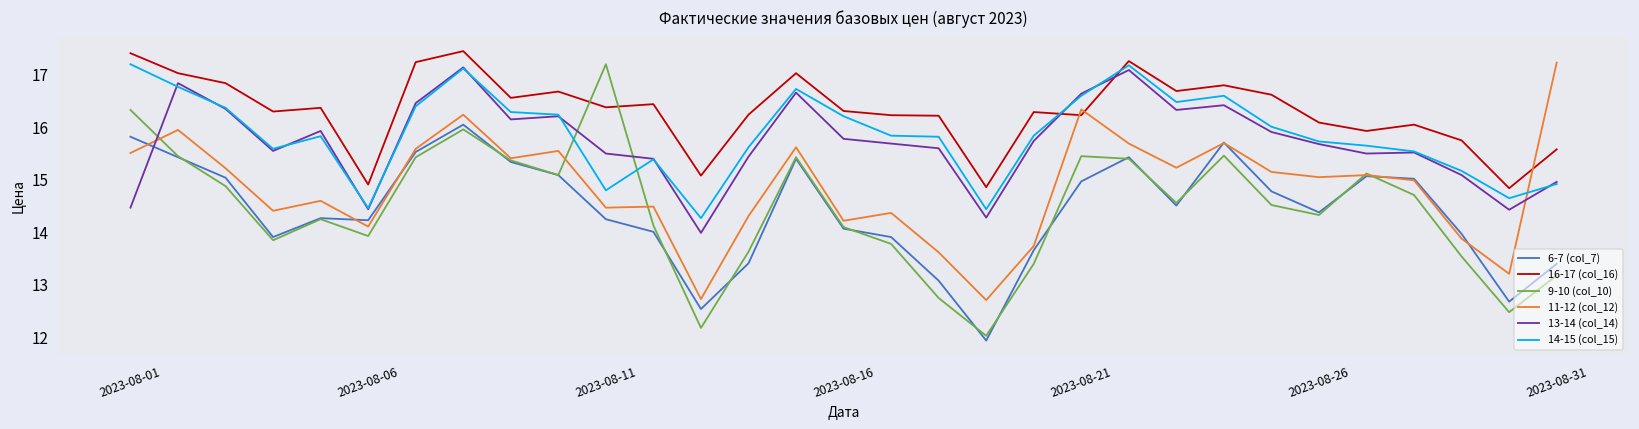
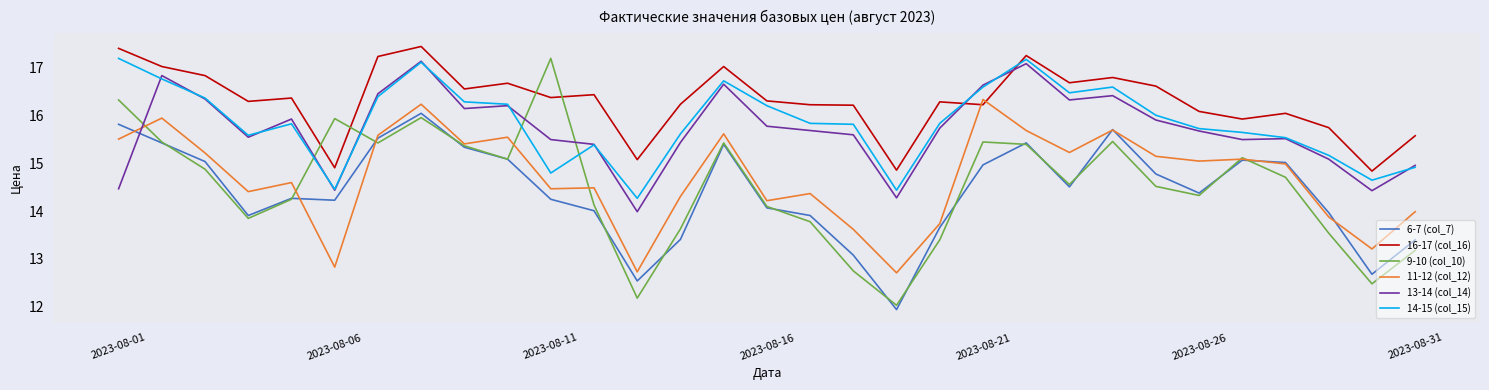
9-10 (col_10), 2023-08-06: 13.9 -> 15.9
11-12 (col_12), 2023-08-06: 14.1 -> 12.8
11-12 (col_12), 2023-08-31: 17.2 -> 14.0
